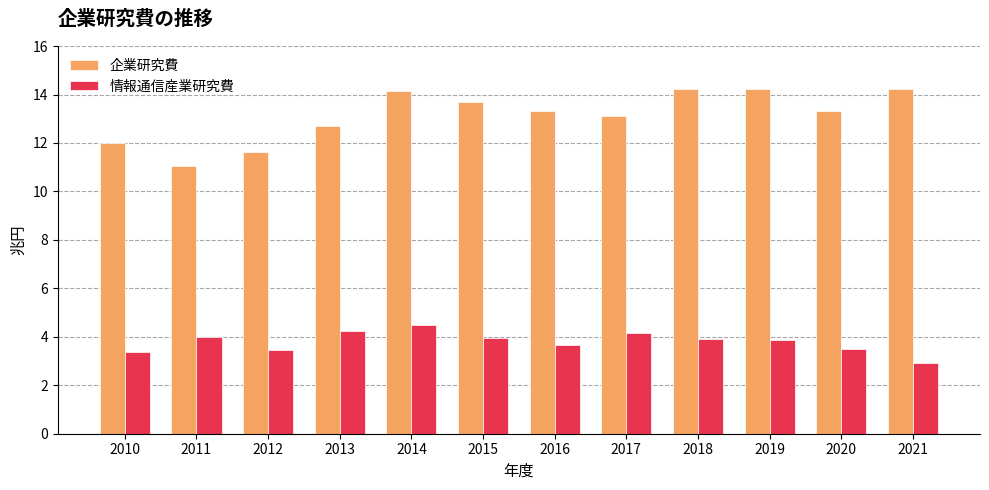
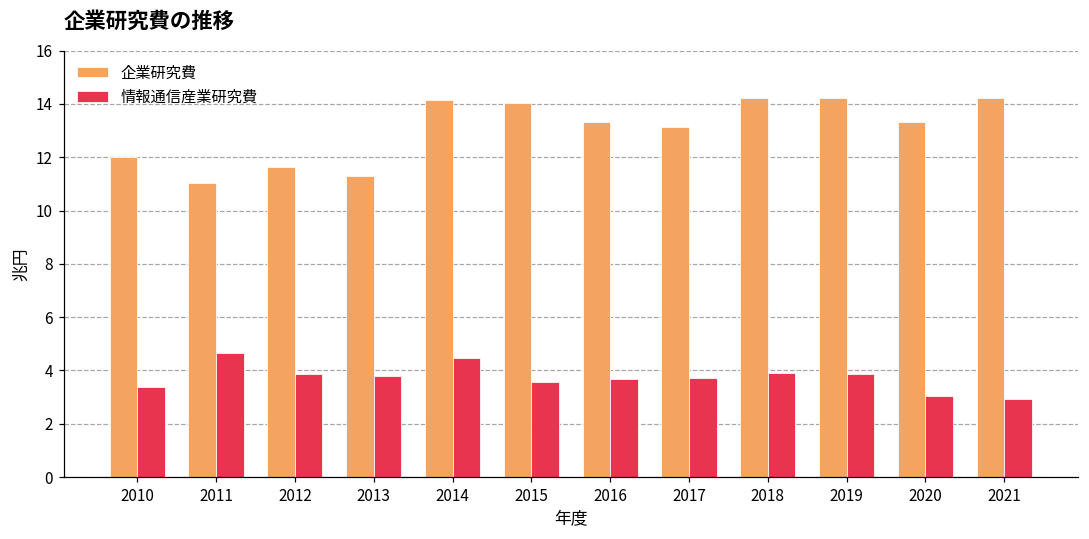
情報通信産業研究費, 2011: 4.0 -> 4.6
情報通信産業研究費, 2012: 3.5 -> 3.9
企業研究費, 2013: 12.7 -> 11.3
情報通信産業研究費, 2013: 4.2 -> 3.8
企業研究費, 2015: 13.7 -> 14.0
情報通信産業研究費, 2015: 4.0 -> 3.6
情報通信産業研究費, 2017: 4.1 -> 3.7
情報通信産業研究費, 2020: 3.5 -> 3.0
